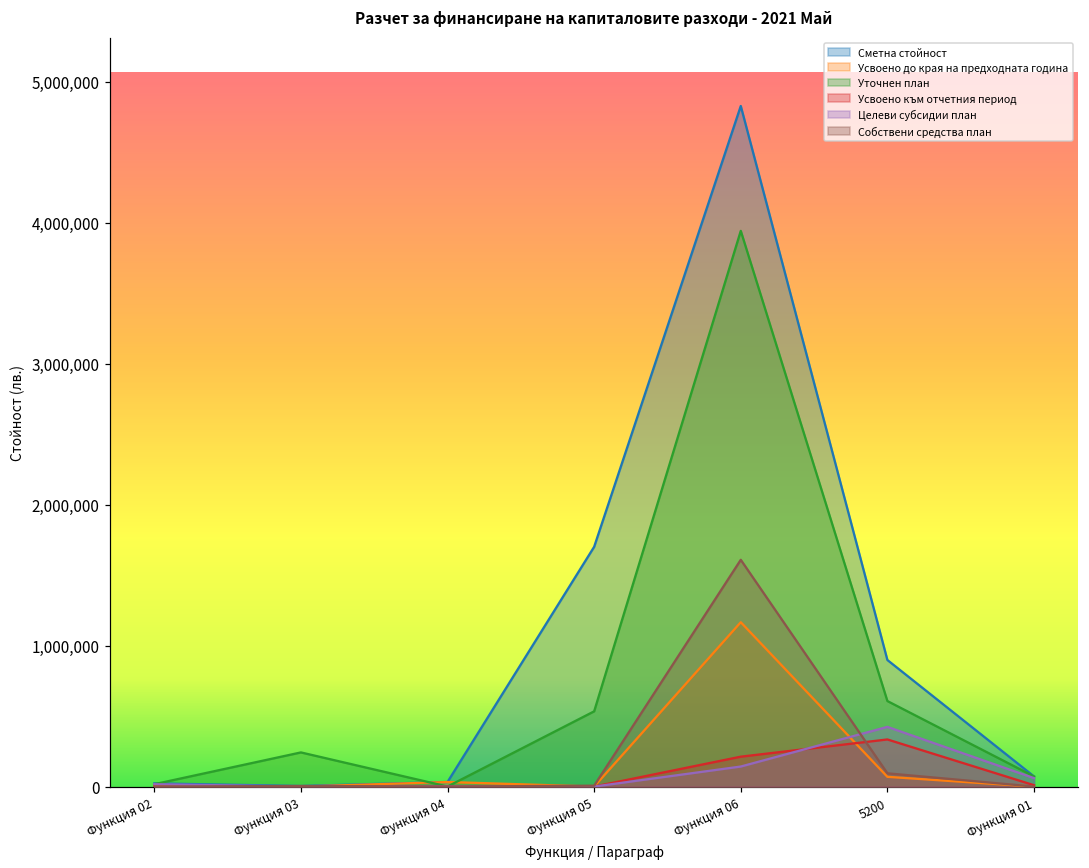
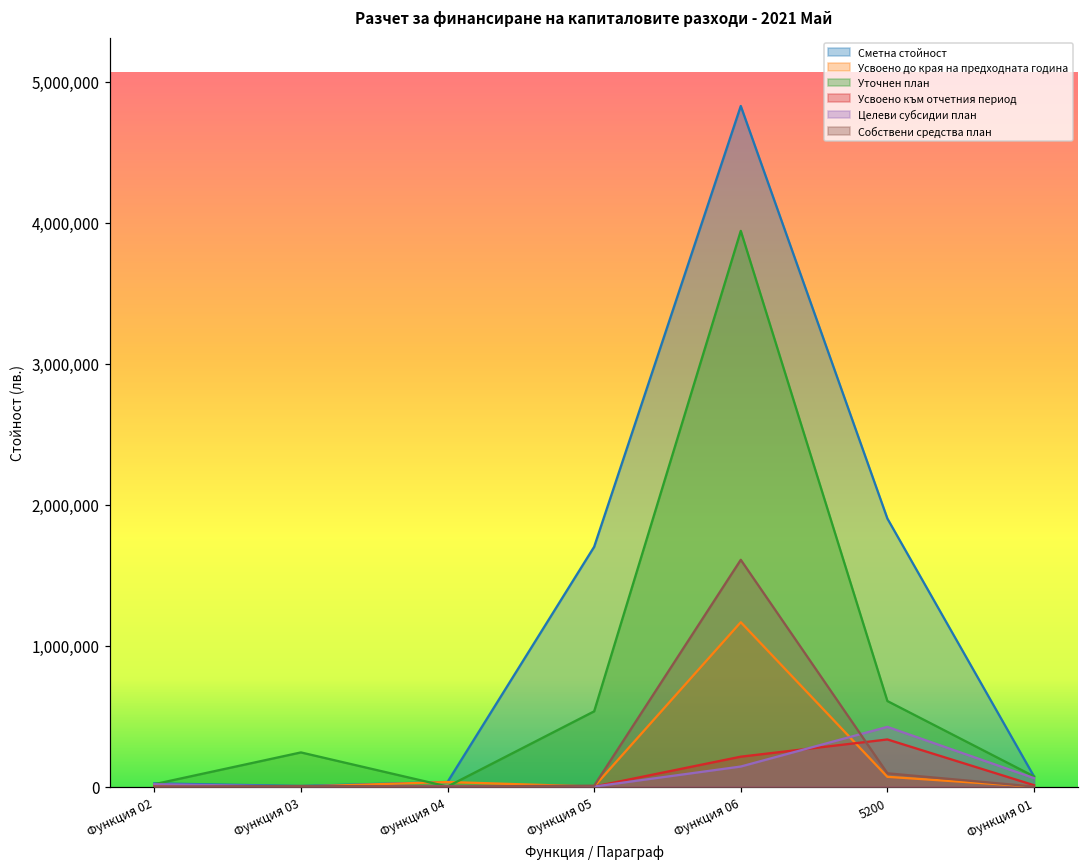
Сметна стойност, 5200: 900,000 -> 1,900,000
